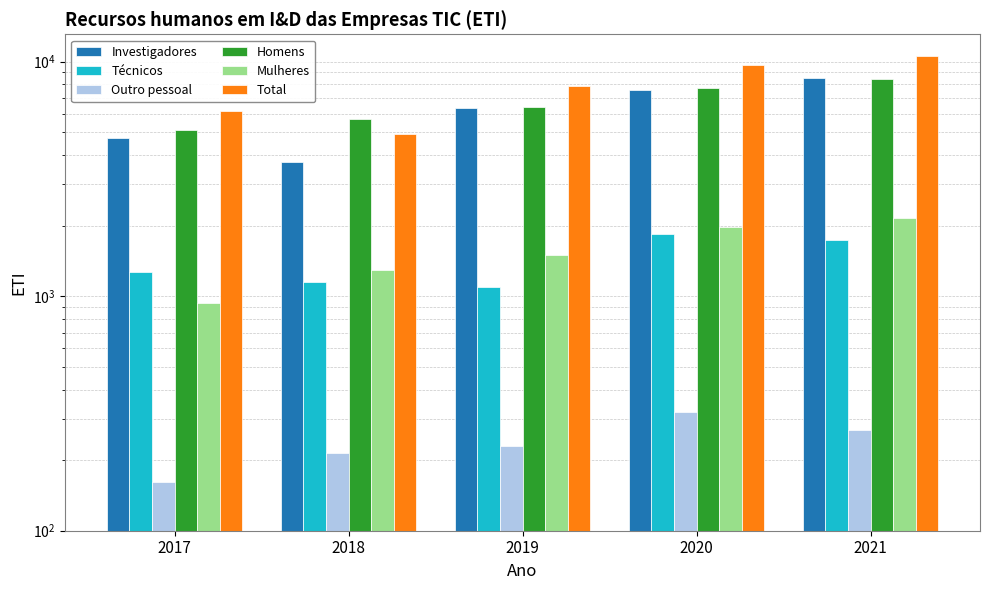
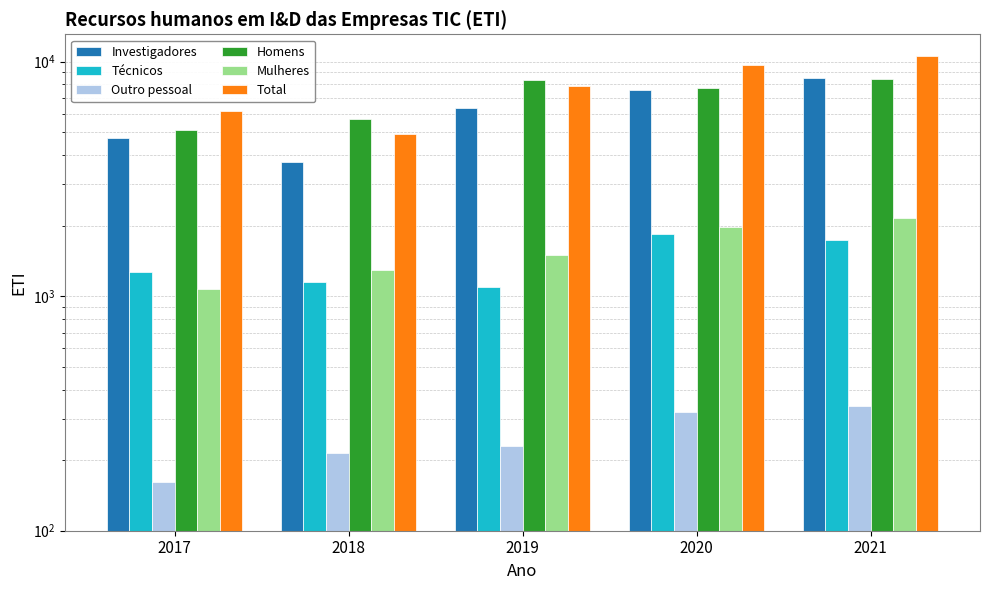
Mulheres, 2017: 940 -> 1100
Homens, 2019: 6400 -> 8300
Outro pessoal, 2021: 270 -> 340
